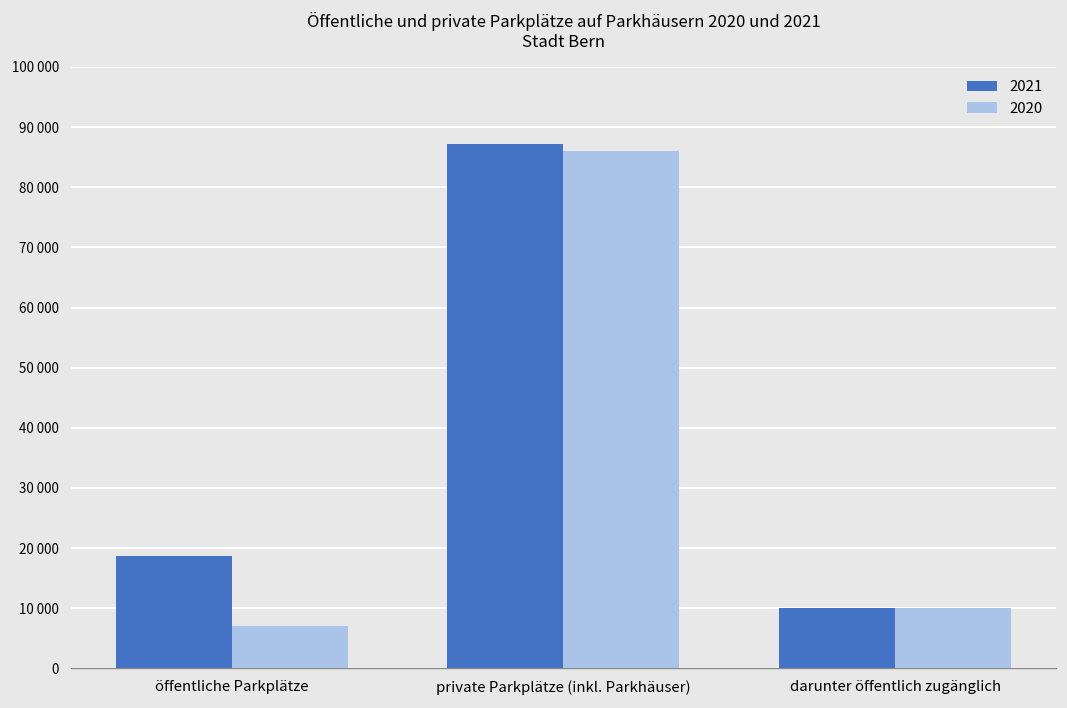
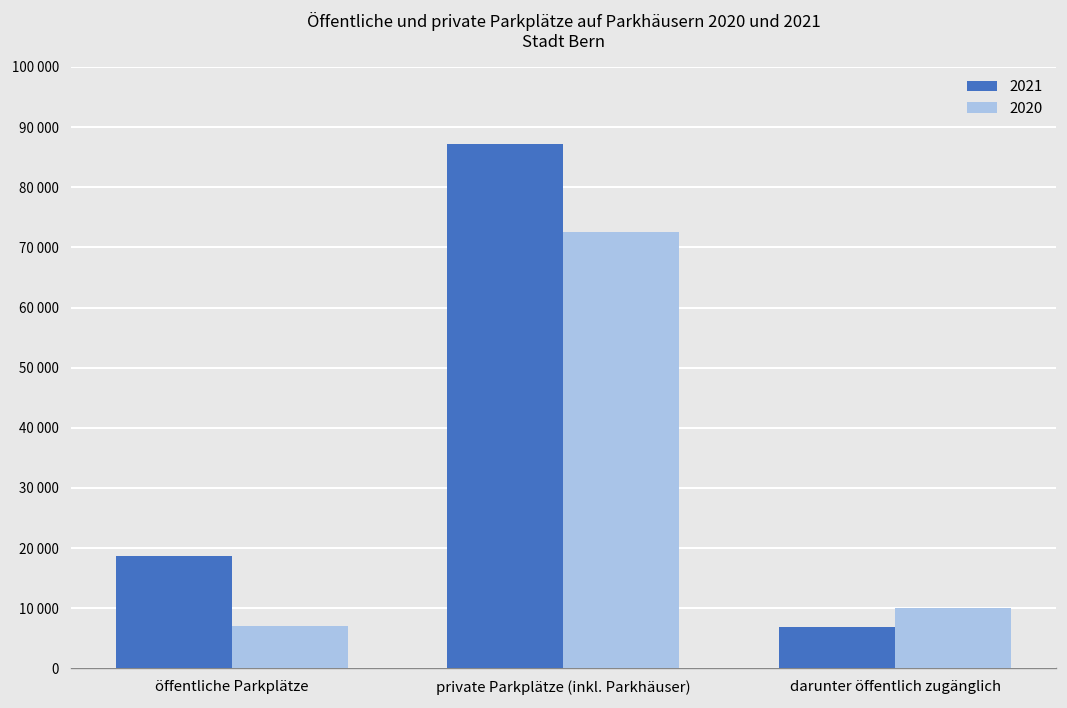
2020, private Parkplätze (inkl. Parkhäuser): 86000 -> 73000
2021, darunter öffentlich zugänglich: 10000 -> 7000
